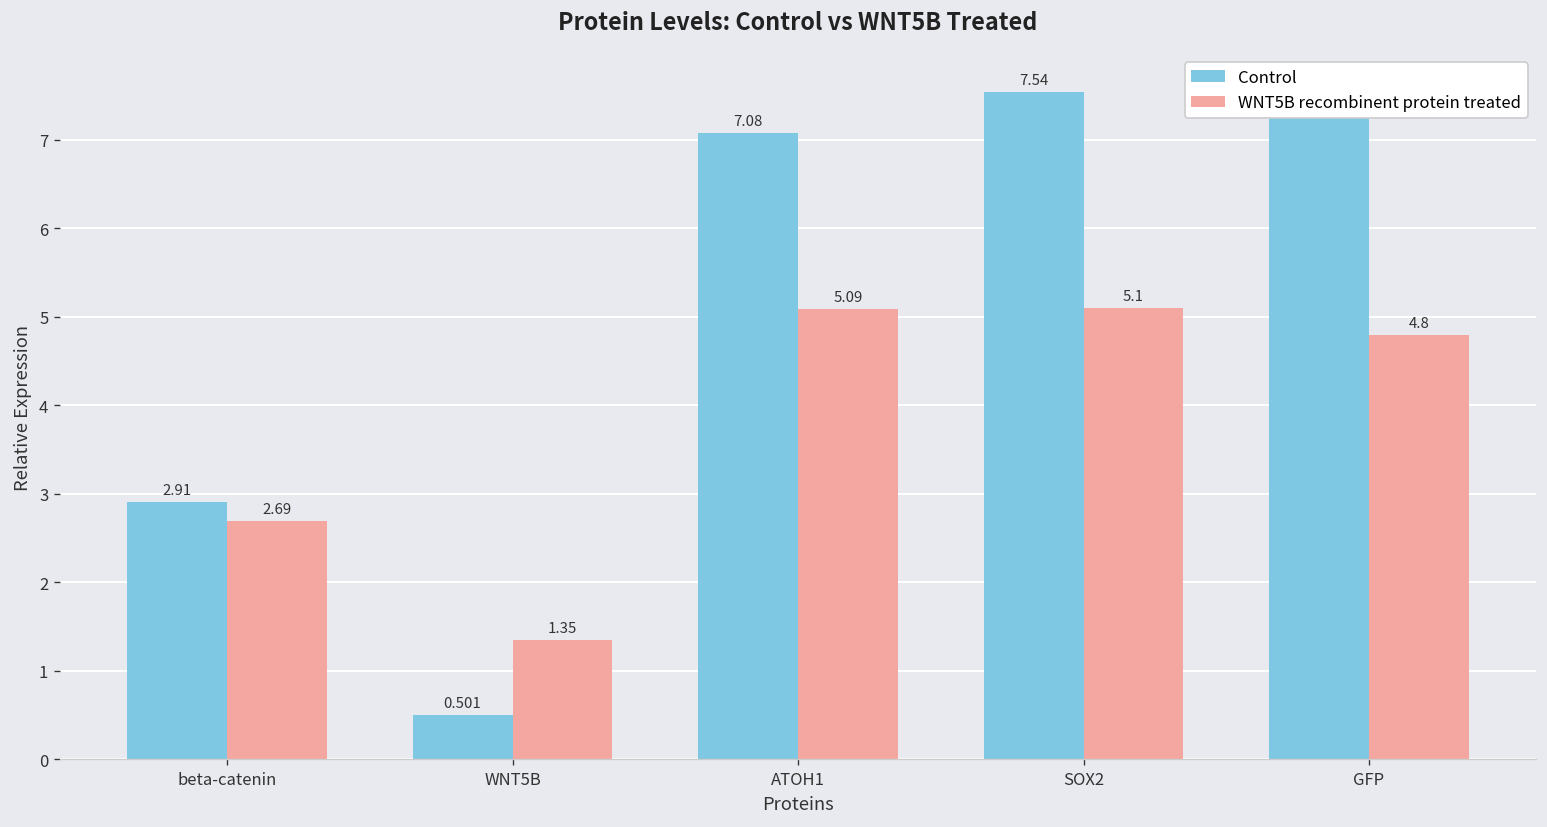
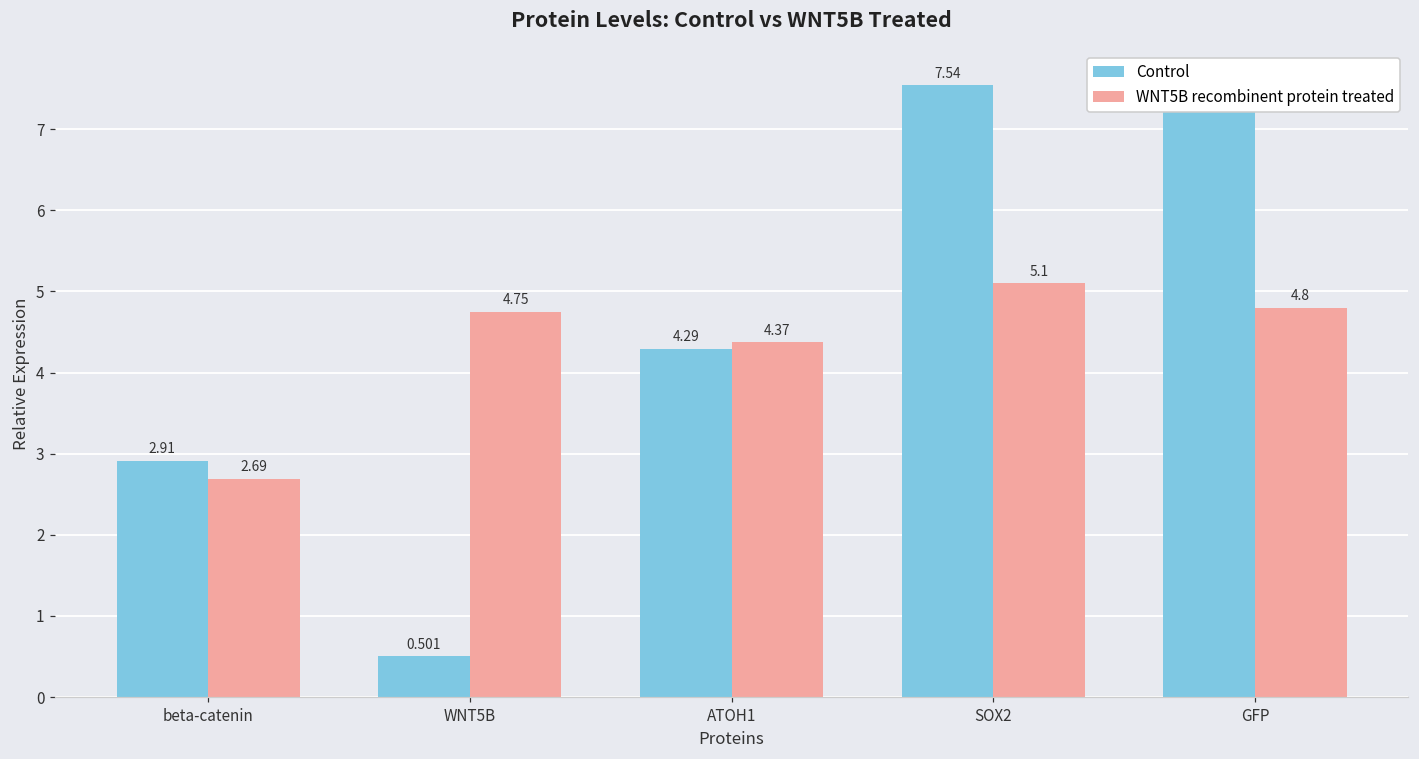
WNT5B recombinent protein treated, WNT5B: 1.35 -> 4.75
Control, ATOH1: 7.08 -> 4.29
WNT5B recombinent protein treated, ATOH1: 5.09 -> 4.37
